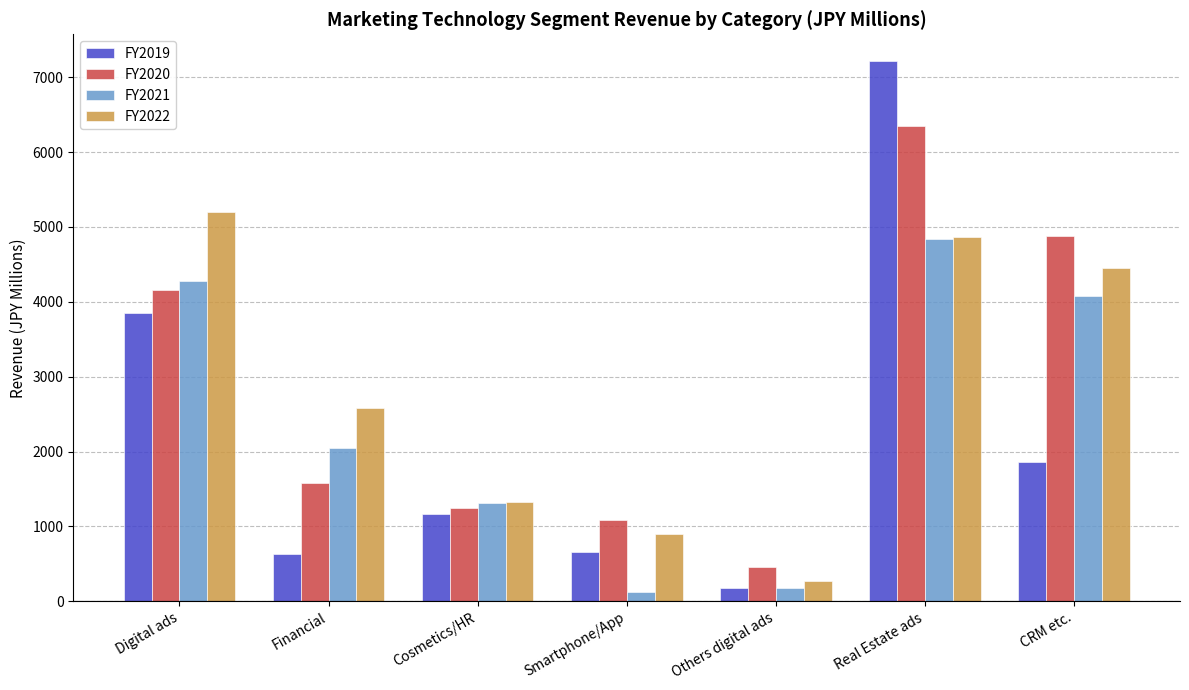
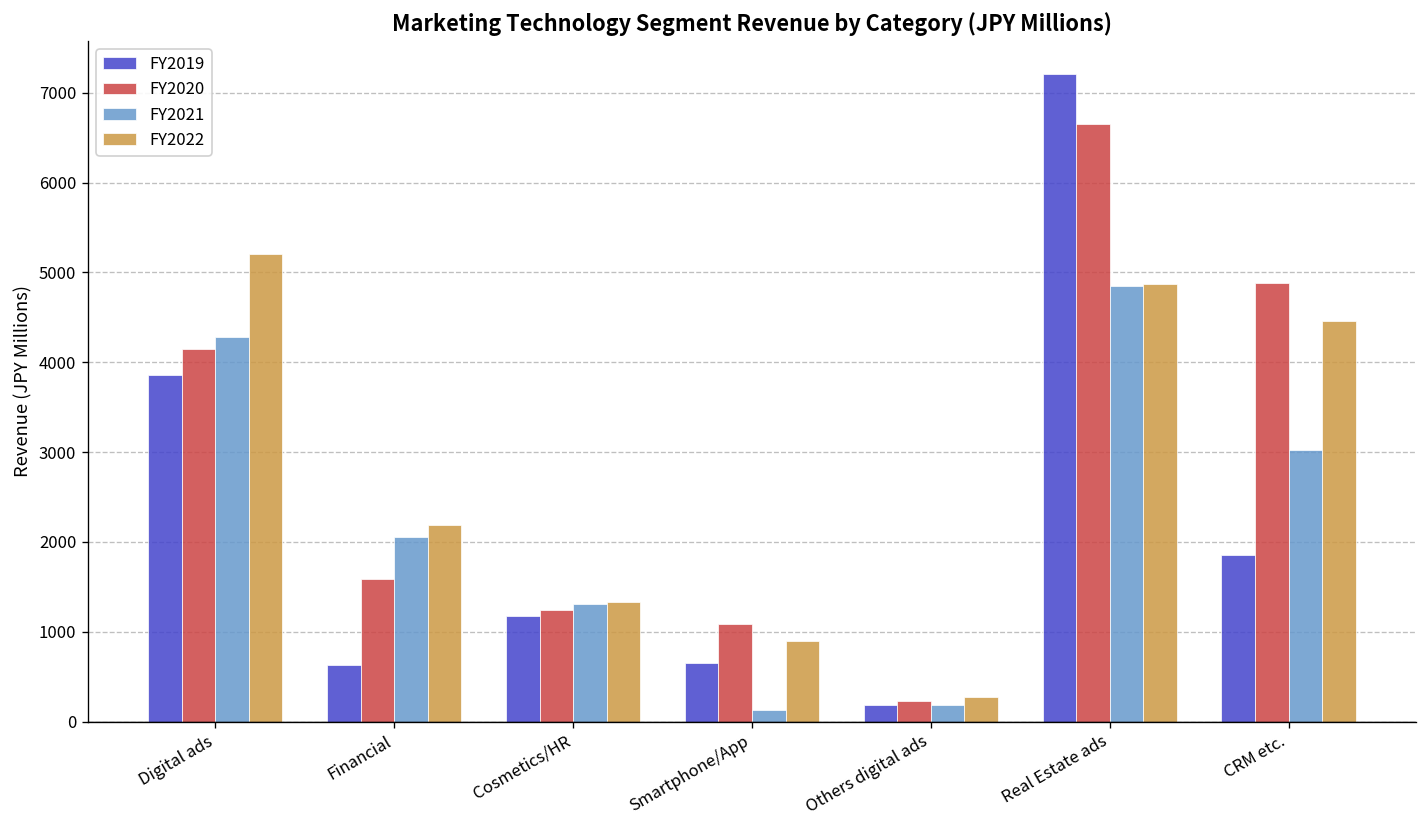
FY2022, Financial: 2600 -> 2200
FY2020, Others digital ads: 500 -> 200
FY2020, Real Estate ads: 6300 -> 6700
FY2021, CRM etc.: 4100 -> 3000
